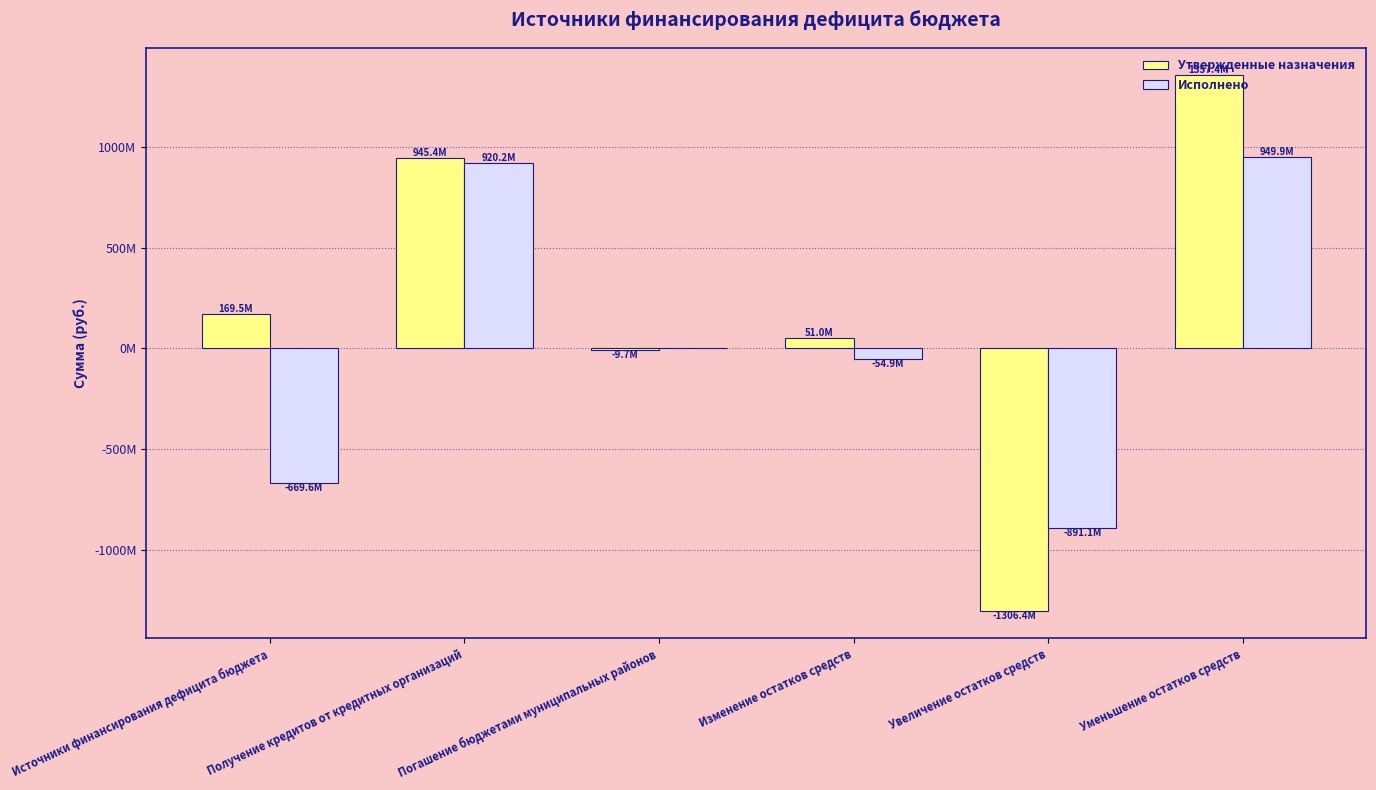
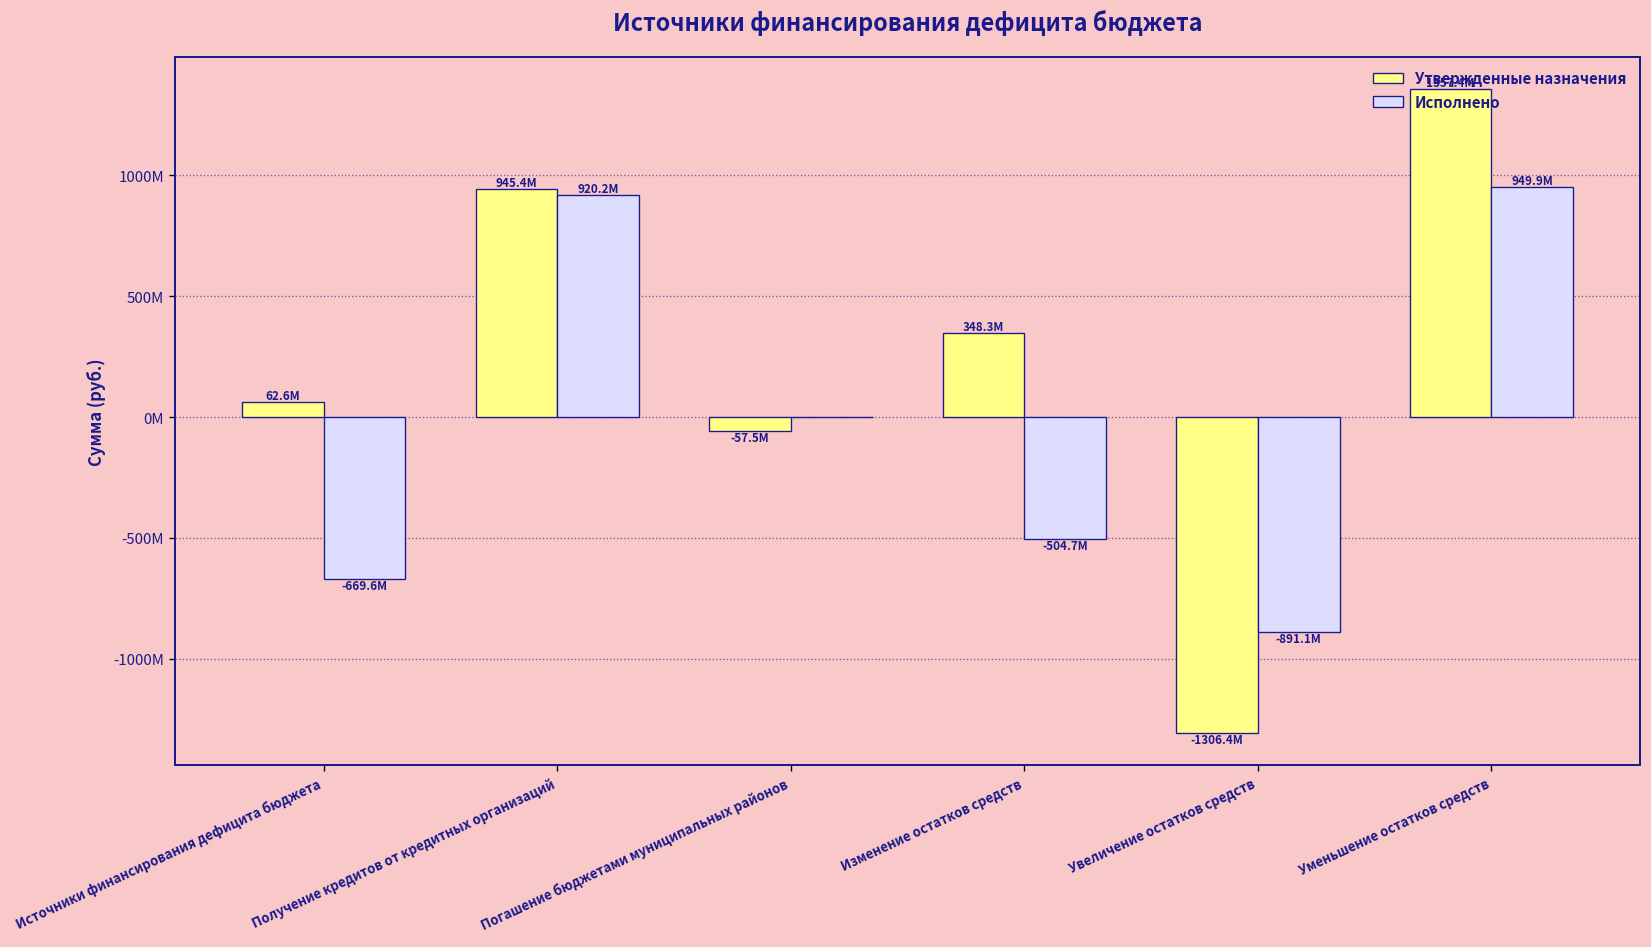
Утвержденные назначения, Источники финансирования дефицита бюджета: 169.5M -> 62.6M
Утвержденные назначения, Погашение бюджетами муниципальных районов: -9.7M -> -57.5M
Утвержденные назначения, Изменение остатков средств: 51.0M -> 348.3M
Исполнено, Изменение остатков средств: -54.9M -> -504.7M
